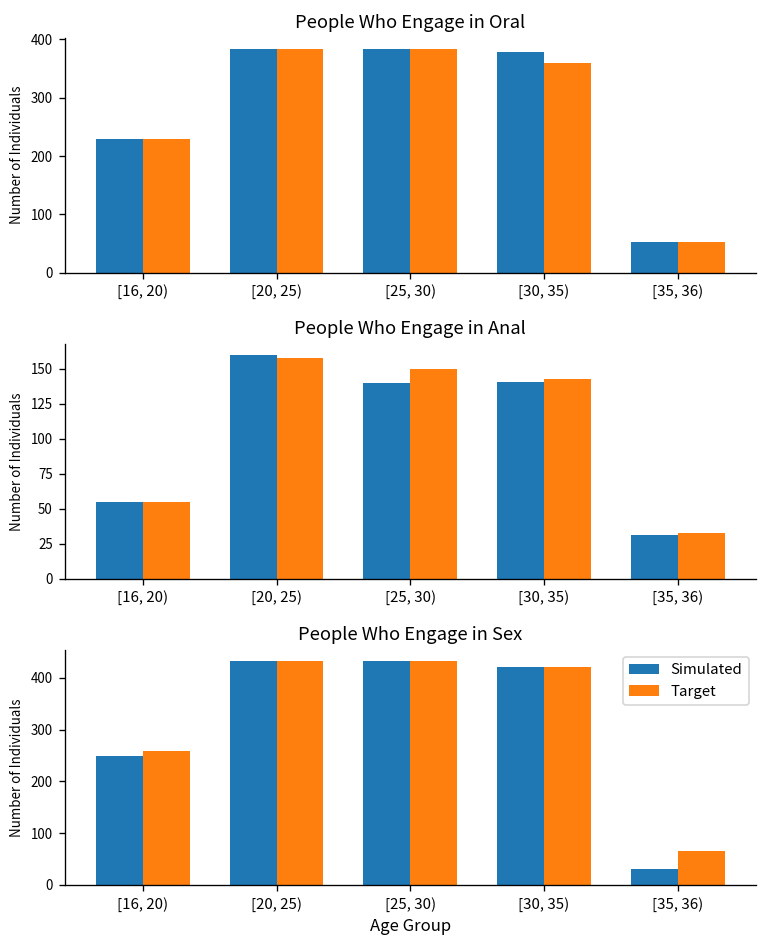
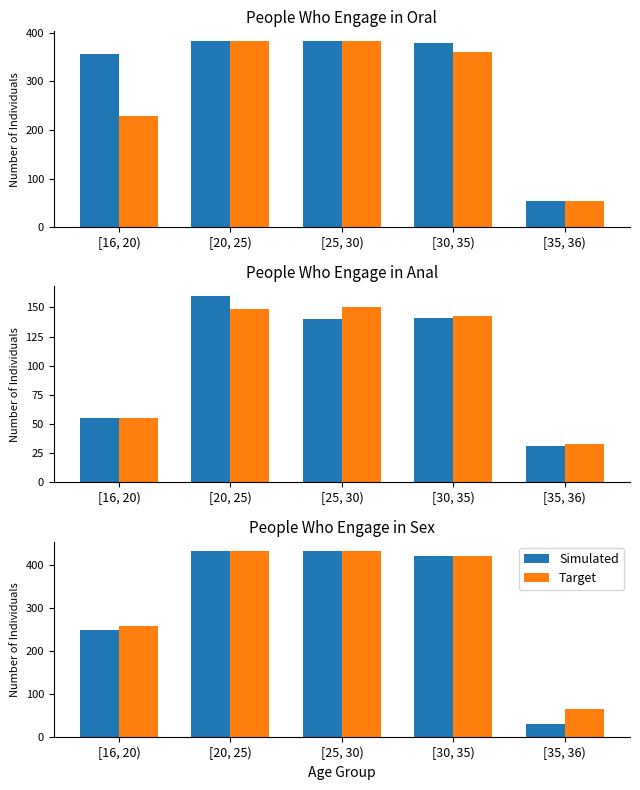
People Who Engage in Oral, Simulated, [16, 20): 230 -> 360
People Who Engage in Anal, Target, [20, 25): 158 -> 149
